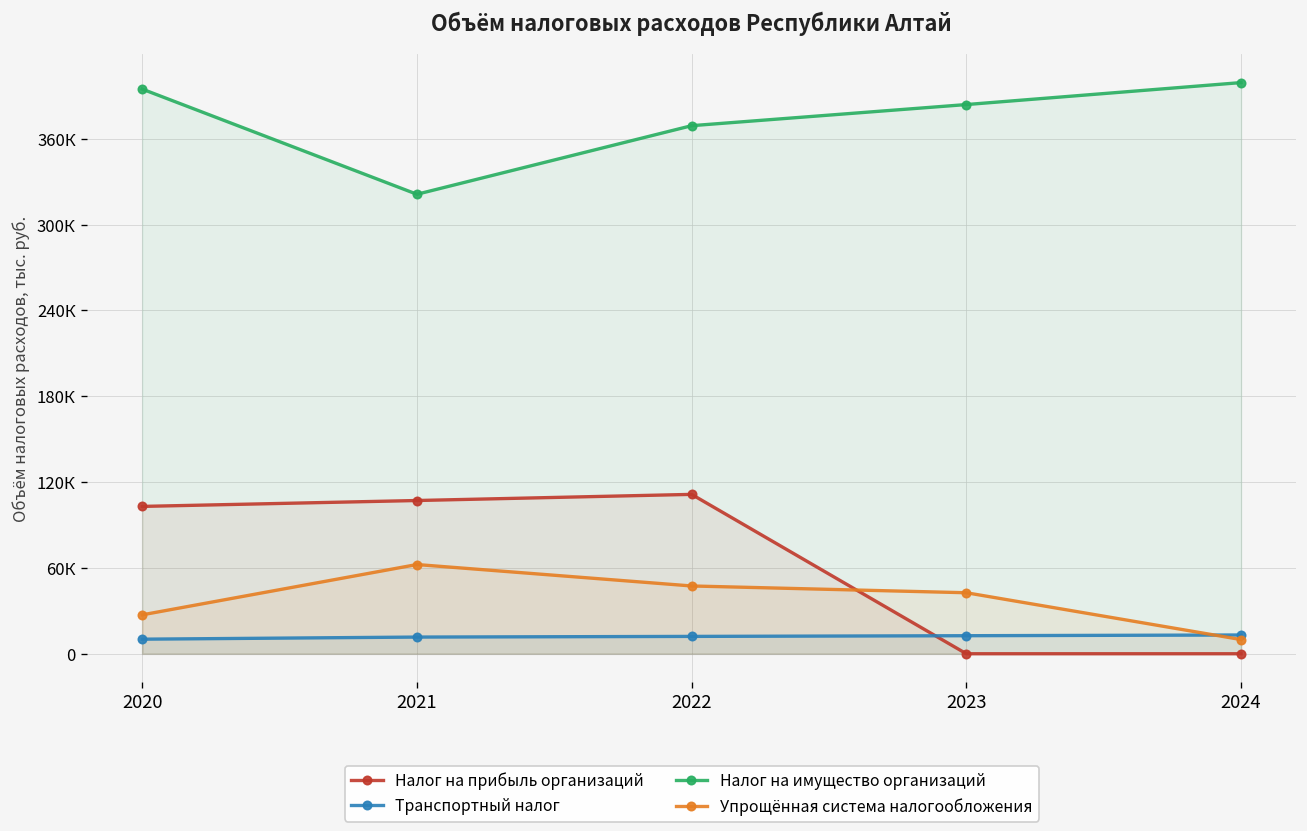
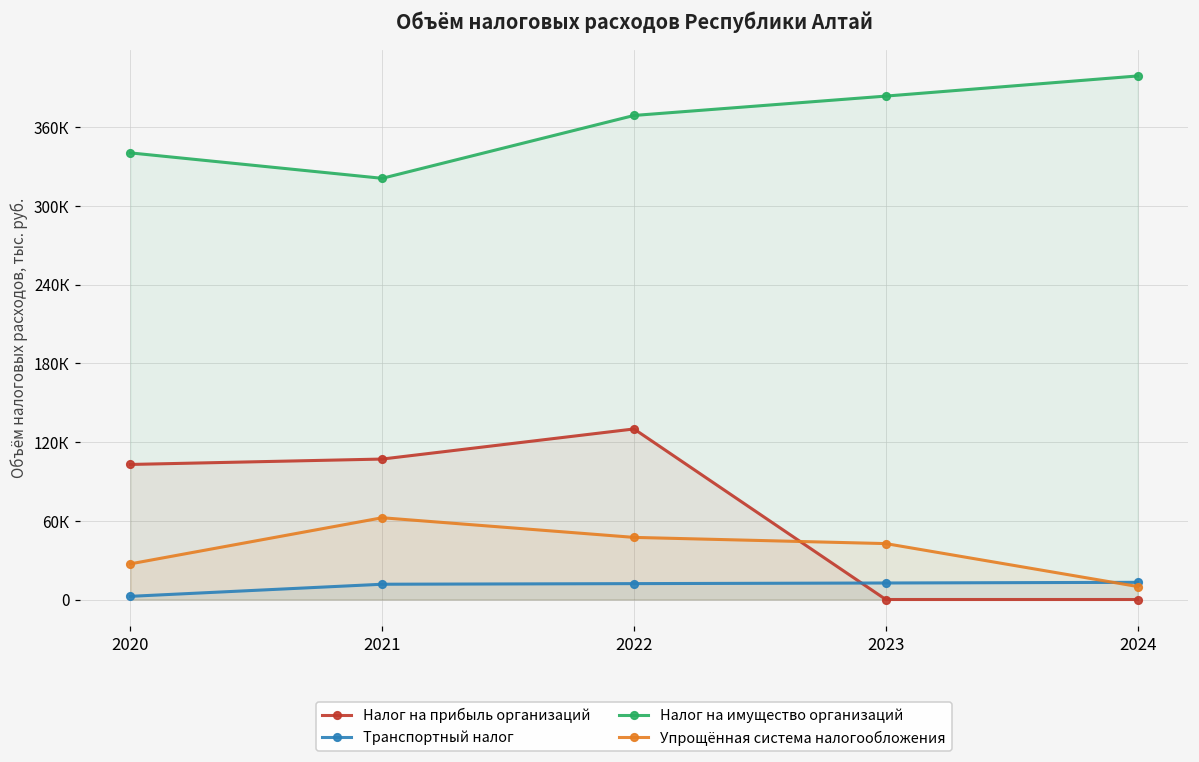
Транспортный налог, 2020: 10К -> 2К
Налог на имущество организаций, 2020: 395К -> 341К
Налог на прибыль организаций, 2022: 111К -> 130К
